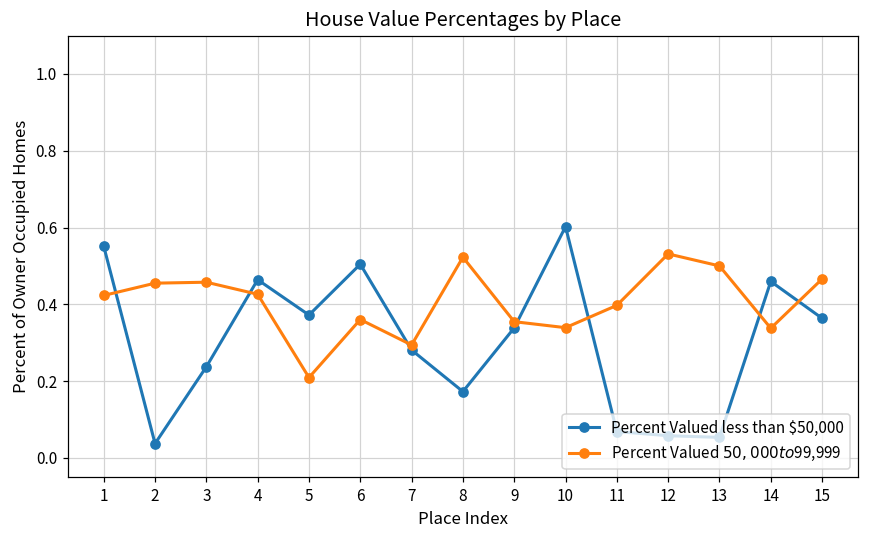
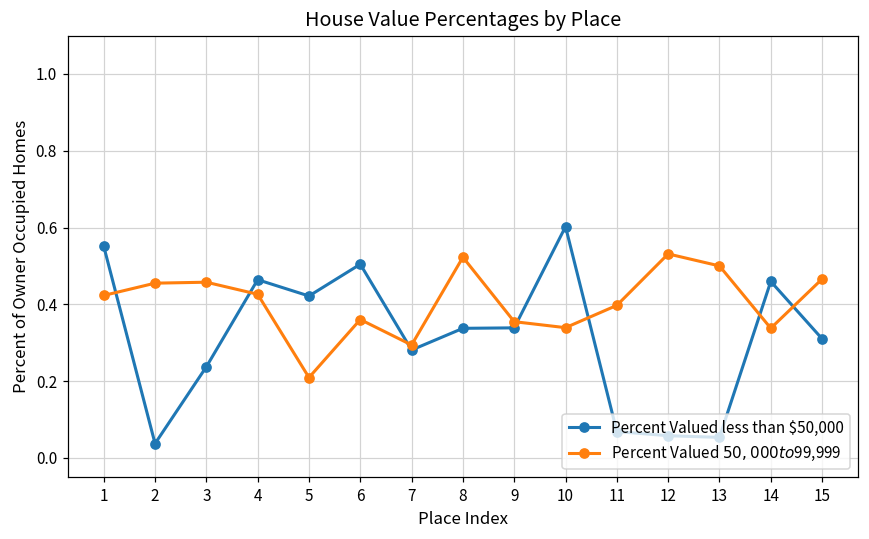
Percent Valued less than $50,000, 5: 0.37 -> 0.42
Percent Valued less than $50,000, 8: 0.17 -> 0.34
Percent Valued less than $50,000, 15: 0.36 -> 0.31
